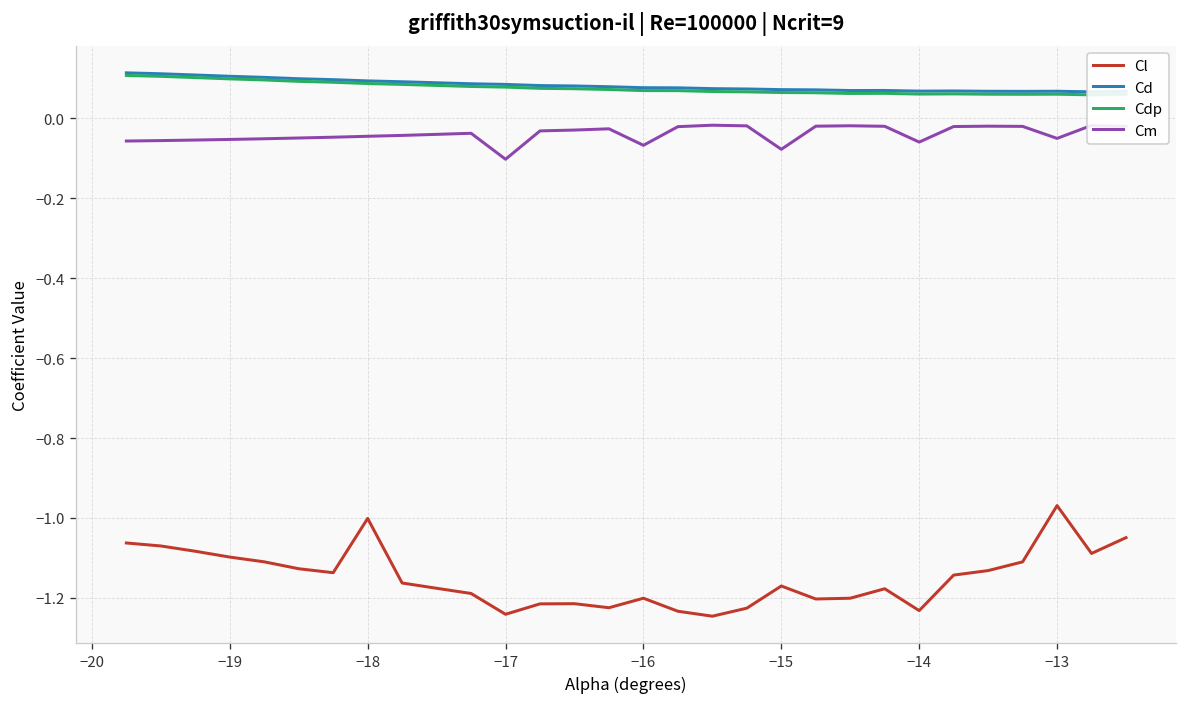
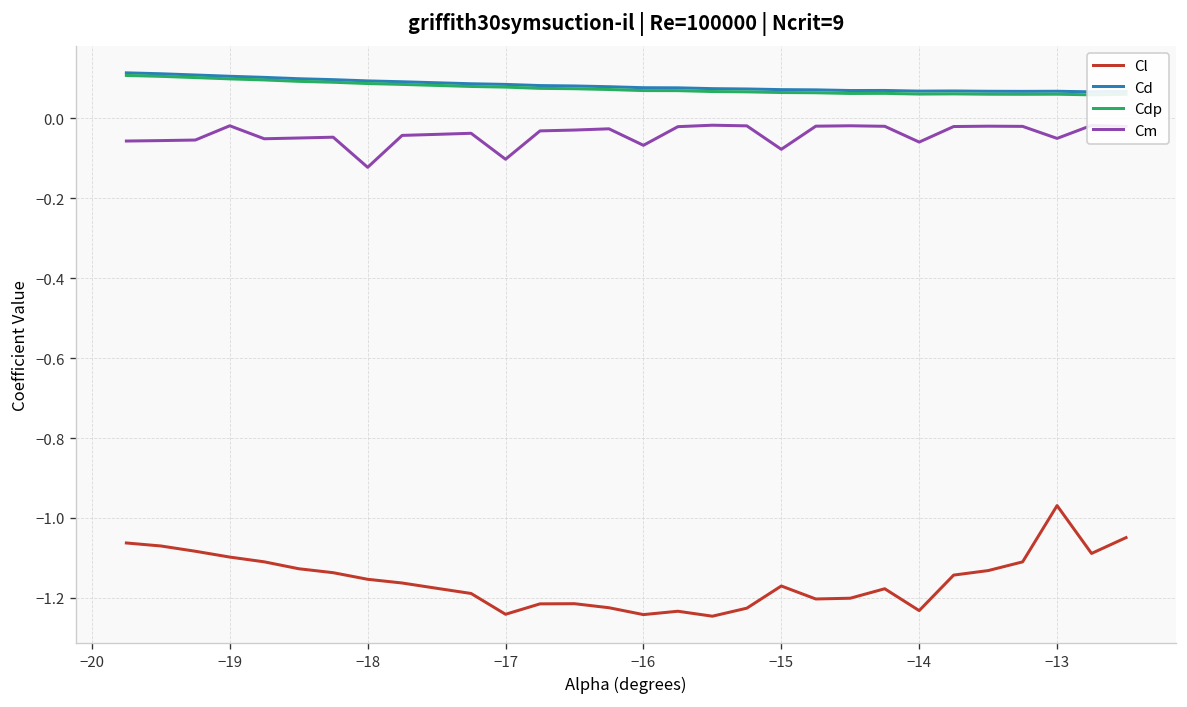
Cm, −19: -0.05 -> -0.02
Cl, −18: -1.00 -> -1.15
Cm, −18: -0.04 -> -0.12
Cl, −16: -1.20 -> -1.24
